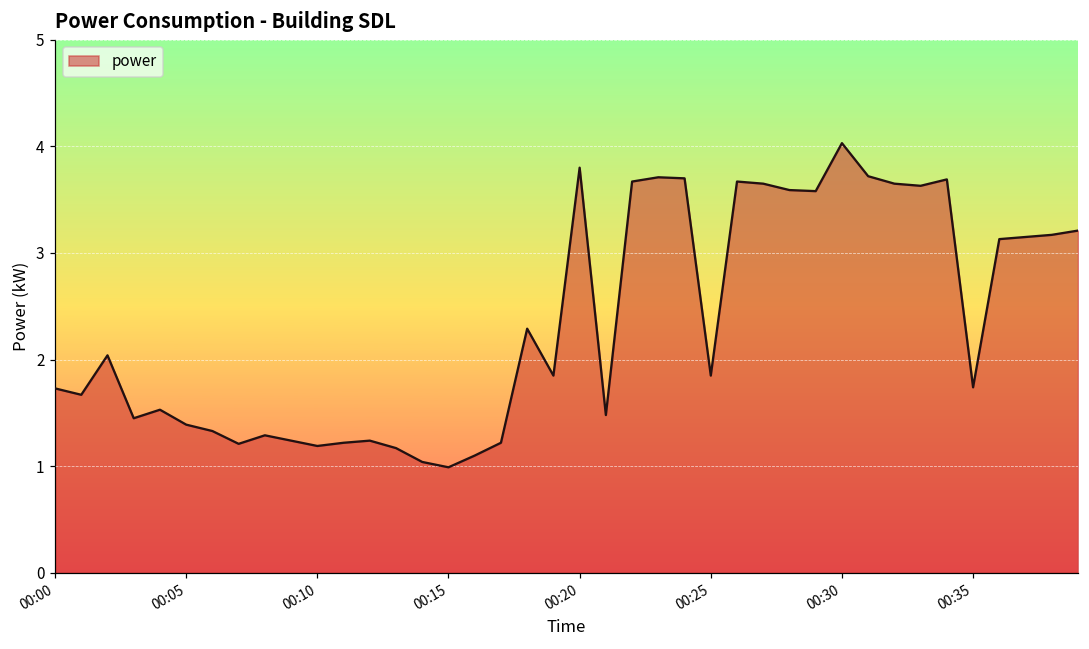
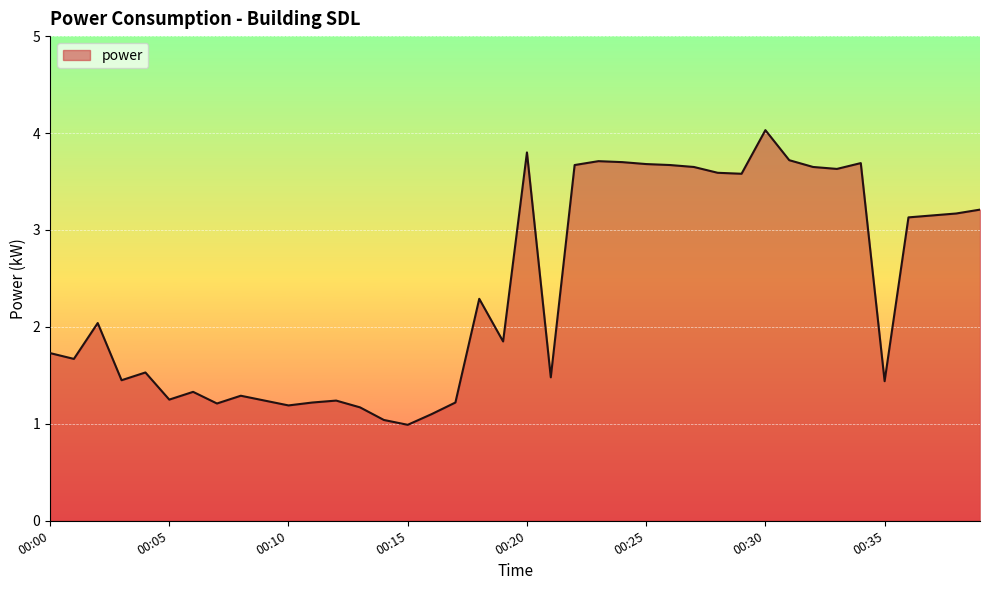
00:05: 1.4 -> 1.3
00:25: 1.9 -> 3.7
00:35: 1.7 -> 1.4
